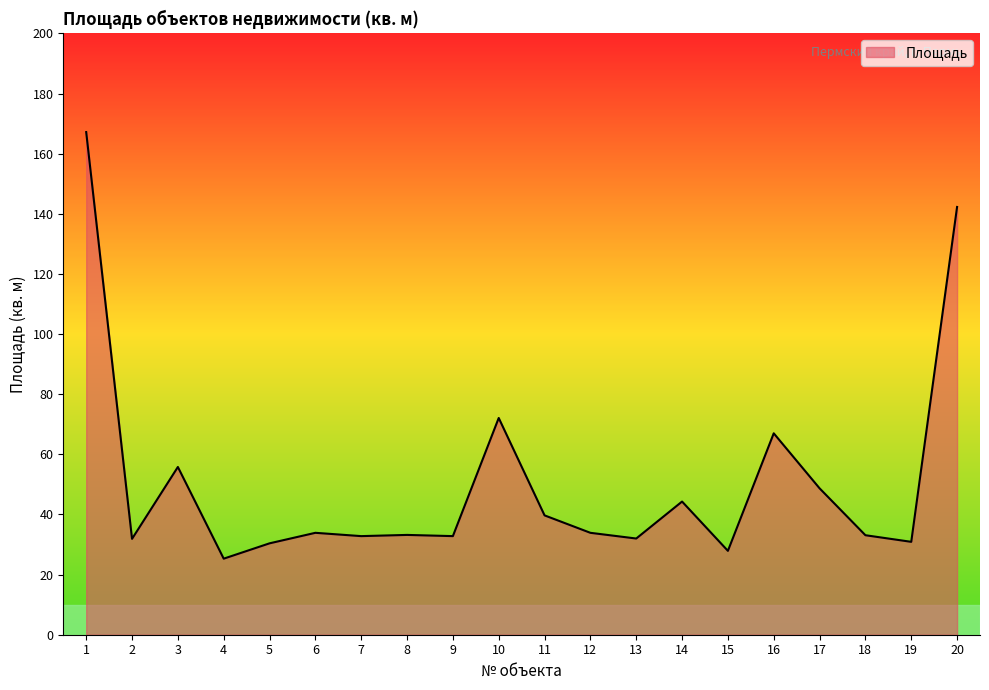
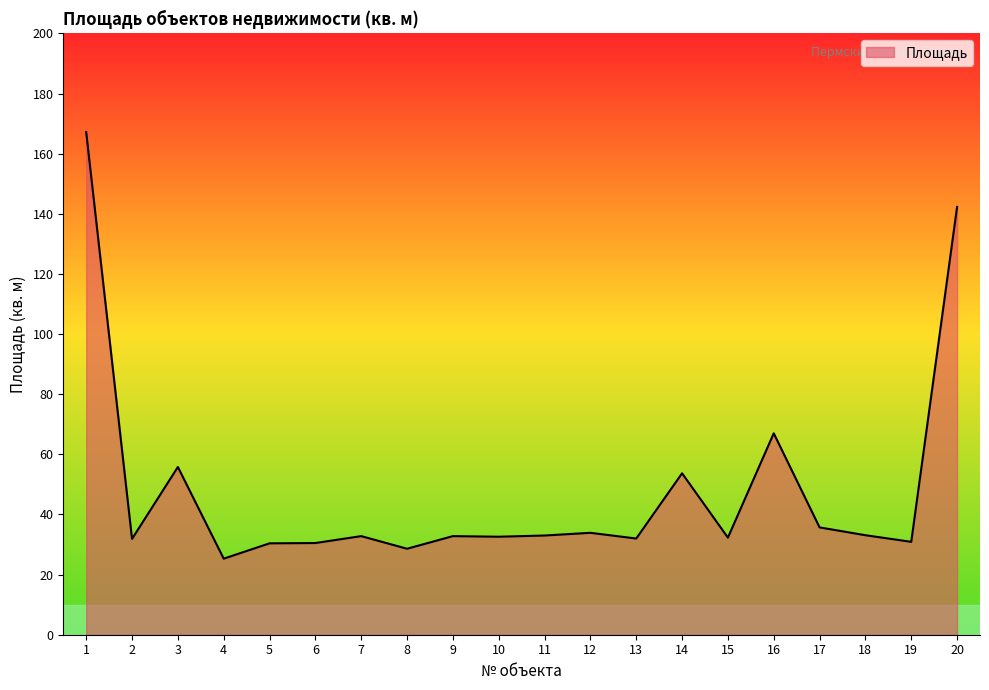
6: 34 -> 31
8: 33 -> 29
10: 72 -> 33
11: 40 -> 33
14: 44 -> 54
15: 28 -> 32
17: 49 -> 36
